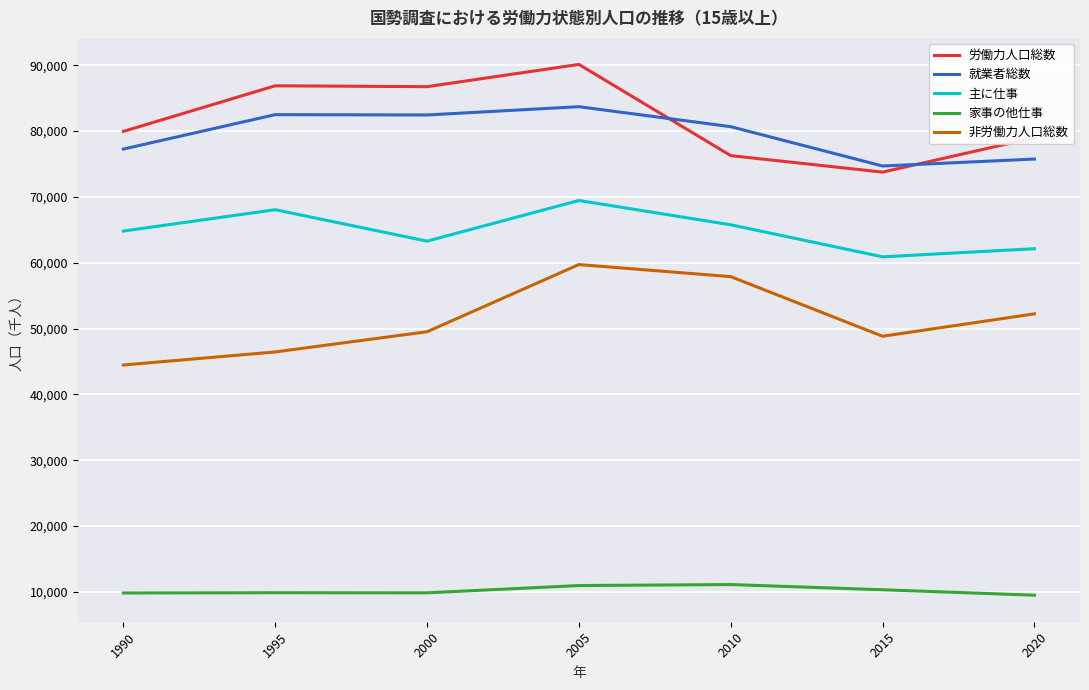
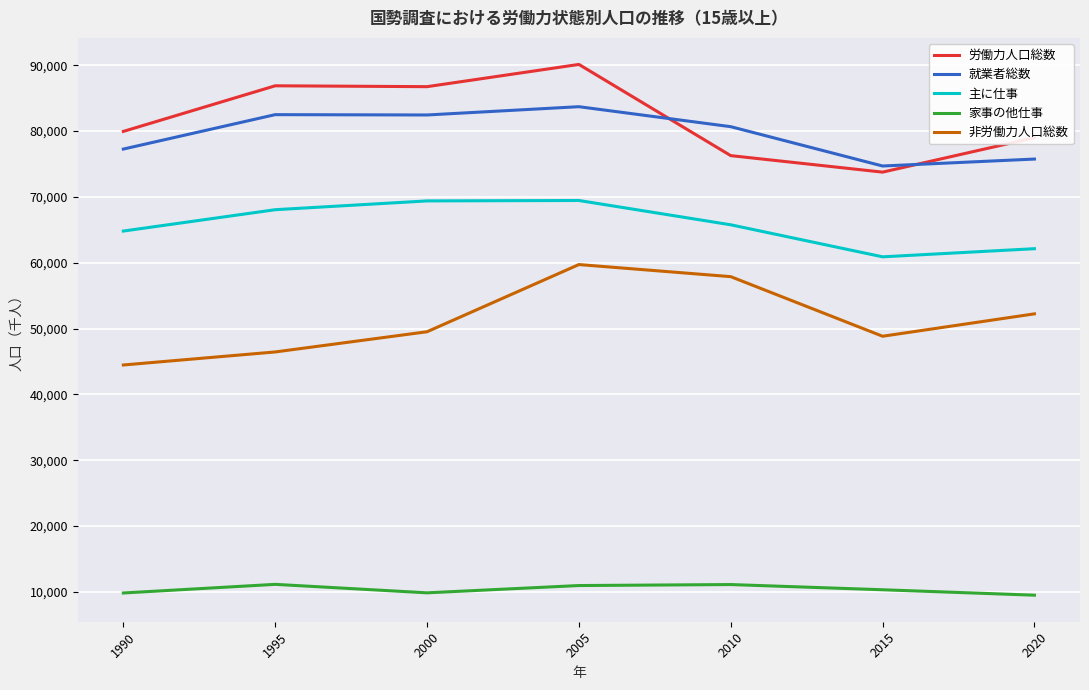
家事の他仕事, 1995: 10,000 -> 11,000
主に仕事, 2000: 63,000 -> 69,000
